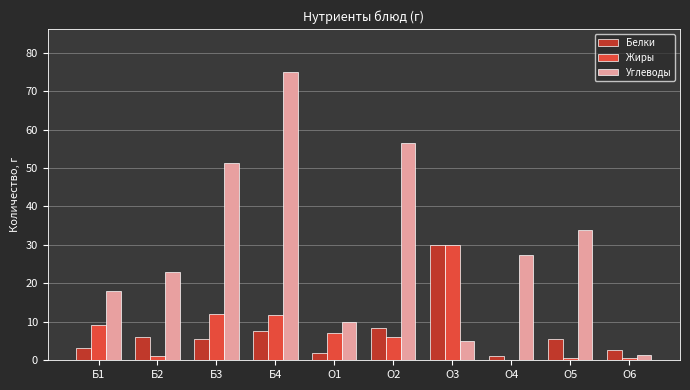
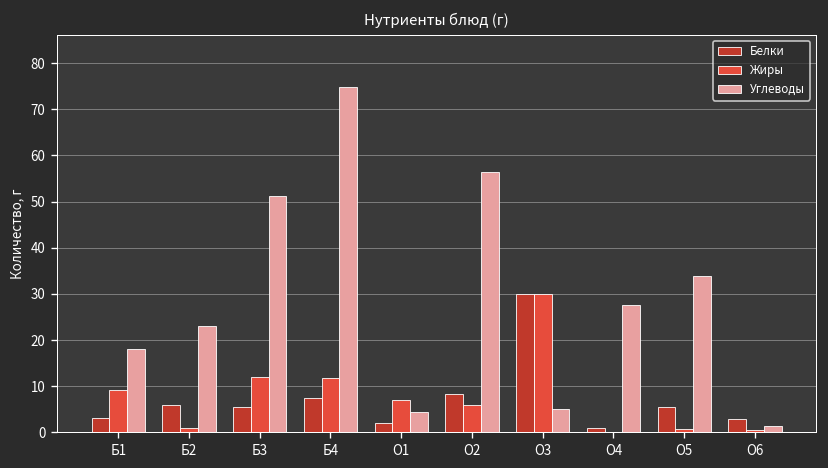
Углеводы, О1: 10 -> 4
